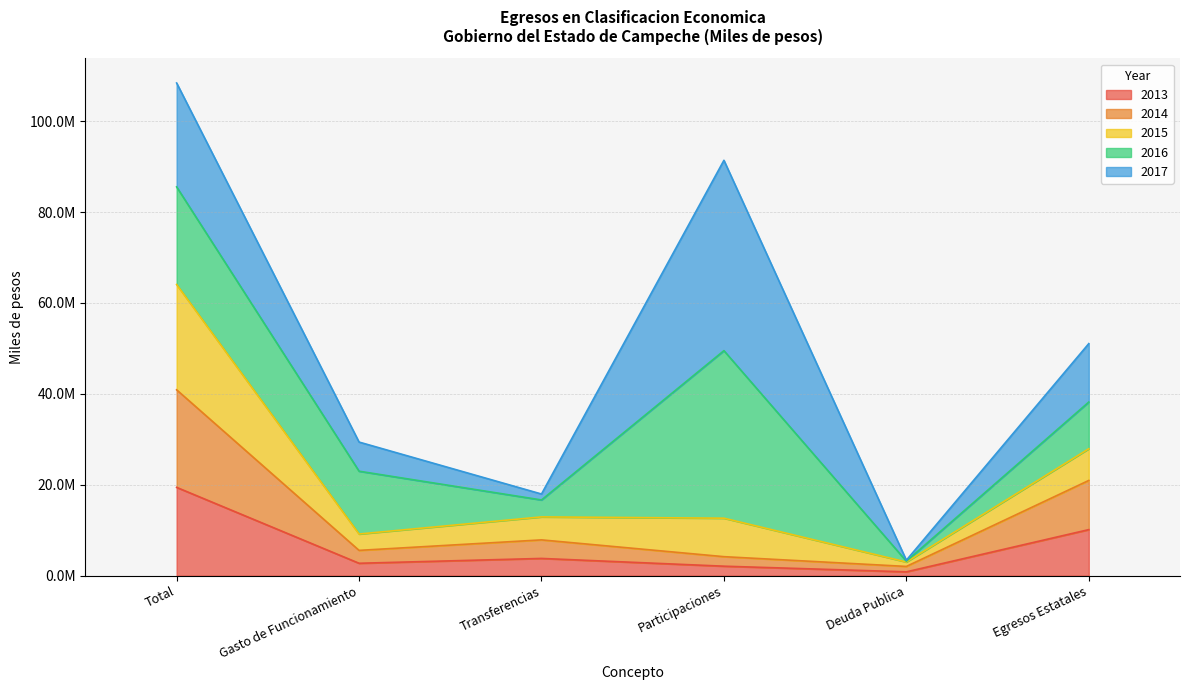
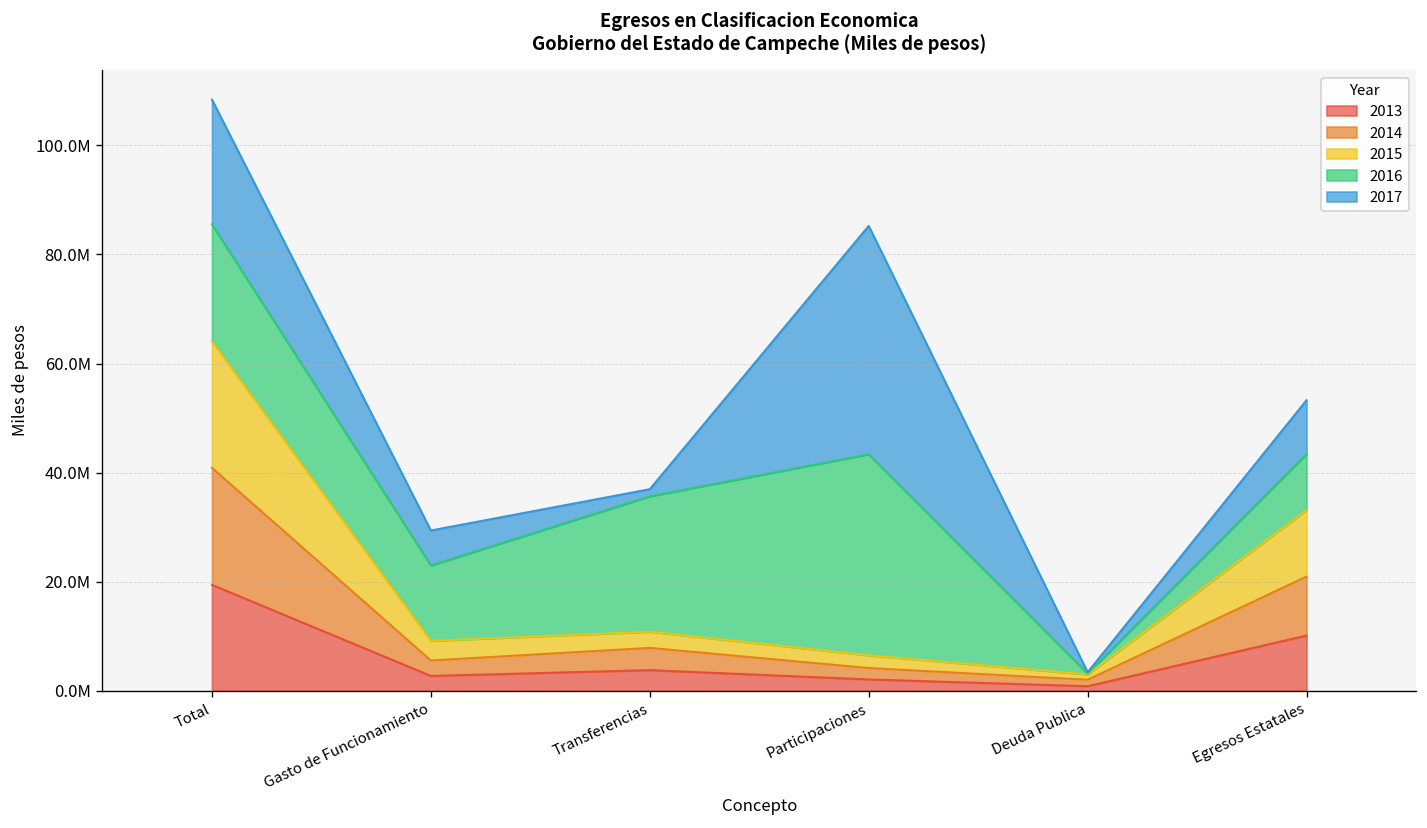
2015, Transferencias: 5000000 -> 3000000
2016, Transferencias: 4000000 -> 25000000
2015, Participaciones: 8000000 -> 2000000
2015, Egresos Estatales: 7000000 -> 12000000
2017, Egresos Estatales: 13000000 -> 10000000
